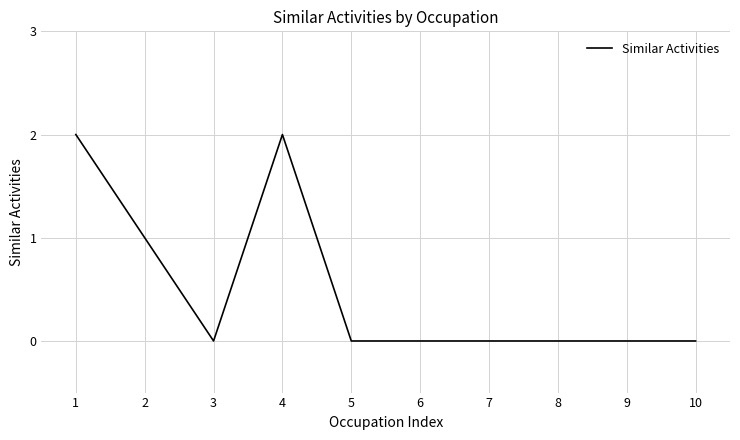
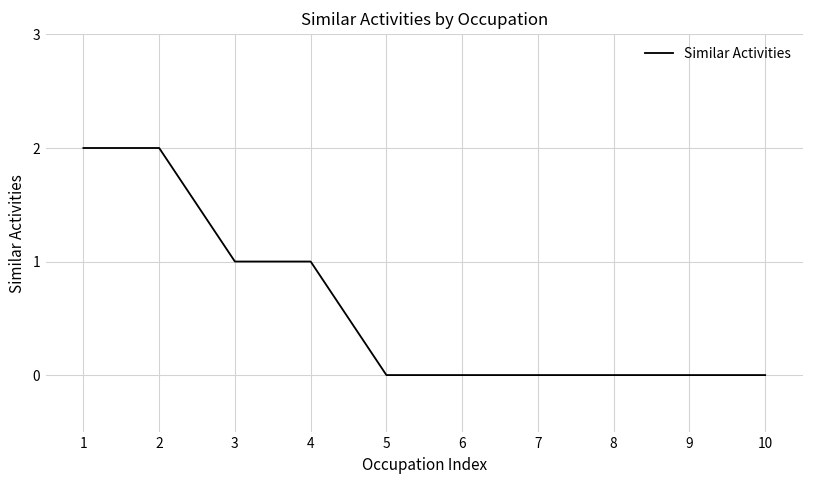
2: 1 -> 2
3: 0 -> 1
4: 2 -> 1
